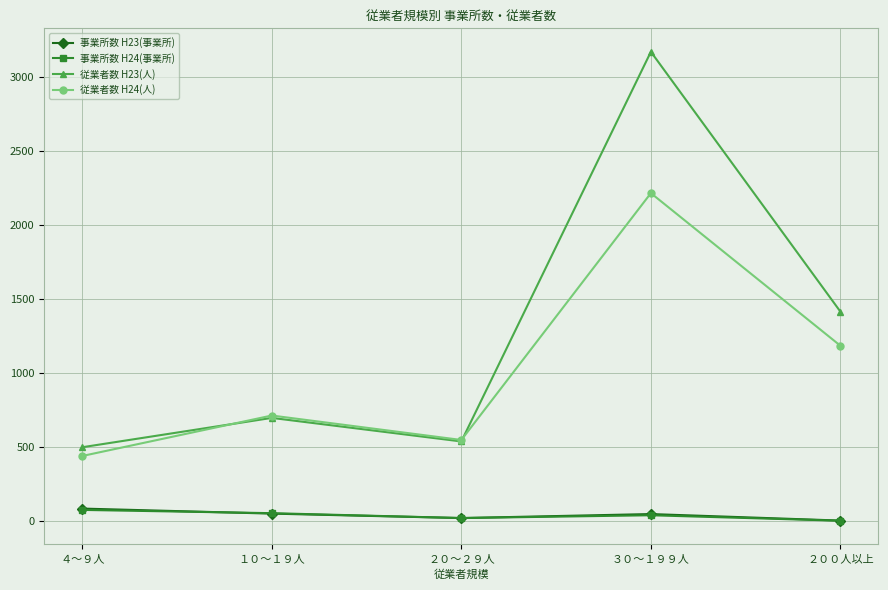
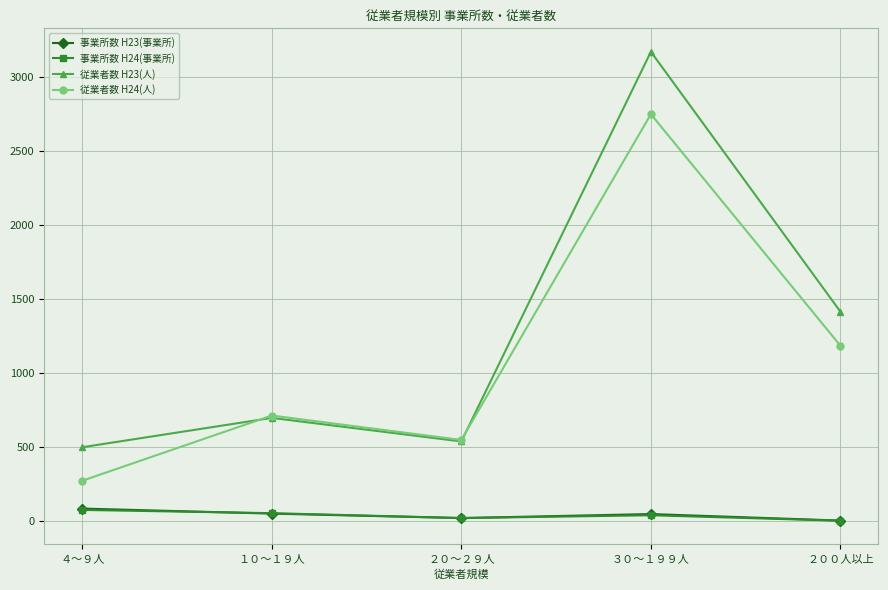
従業者数 H24(人), ４～９人: 440 -> 270
従業者数 H24(人), ３０～１９９人: 2220 -> 2750
